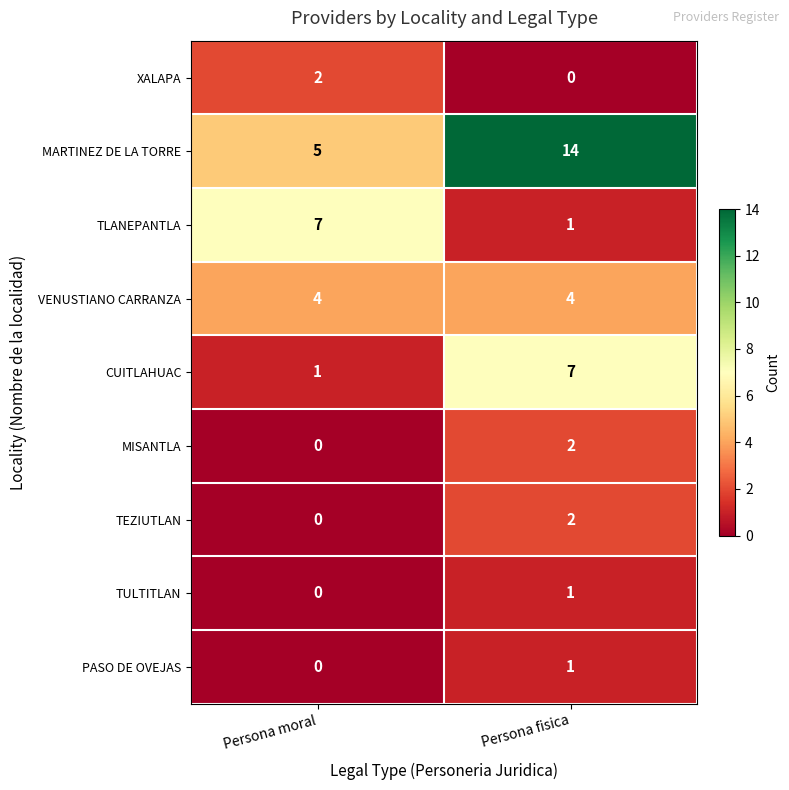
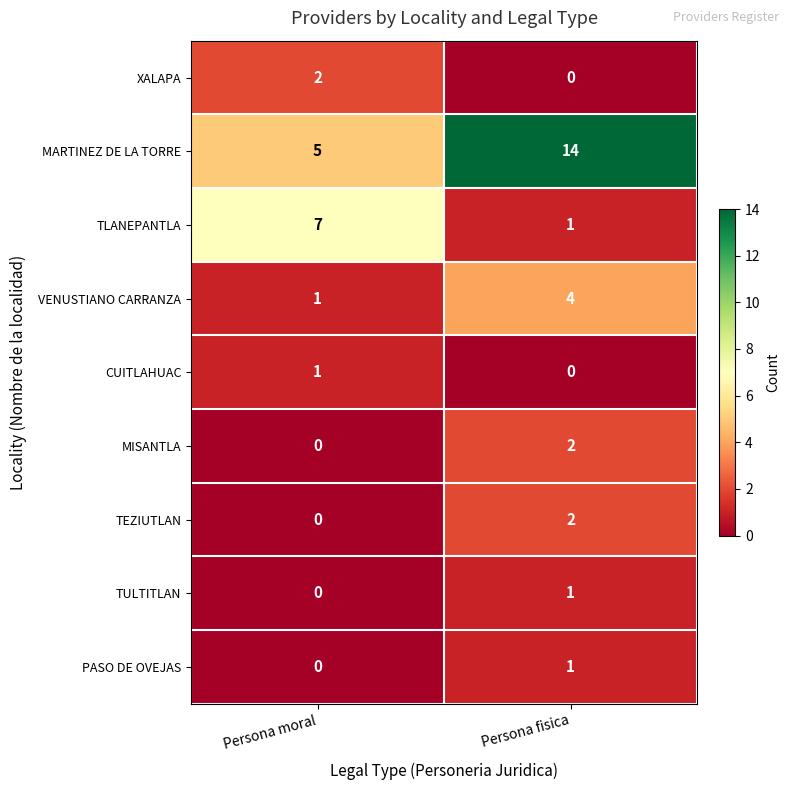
VENUSTIANO CARRANZA, Persona moral: 4 -> 1
CUITLAHUAC, Persona fisica: 7 -> 0
